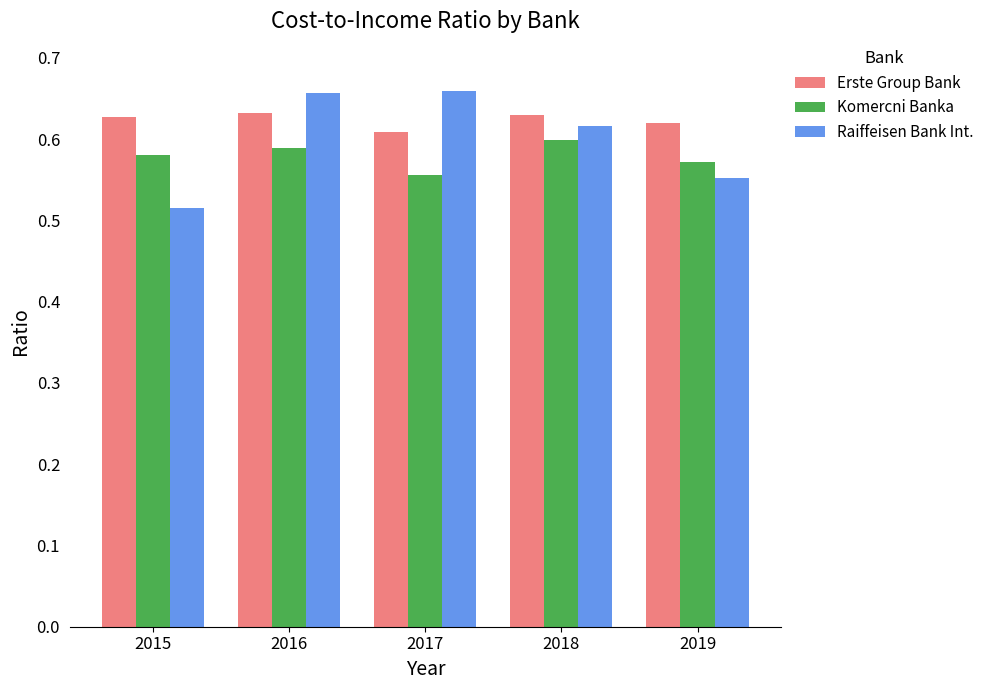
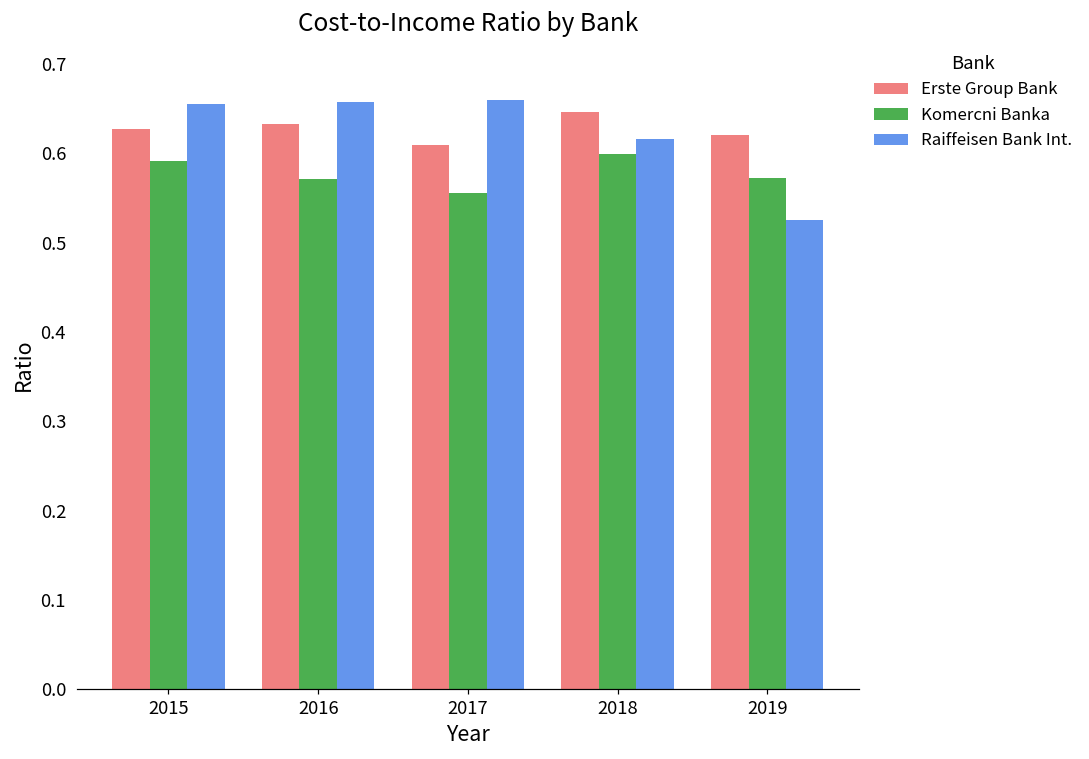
Komercni Banka, 2015: 0.58 -> 0.59
Raiffeisen Bank Int., 2015: 0.51 -> 0.65
Komercni Banka, 2016: 0.59 -> 0.57
Erste Group Bank, 2018: 0.63 -> 0.65
Raiffeisen Bank Int., 2019: 0.55 -> 0.52
